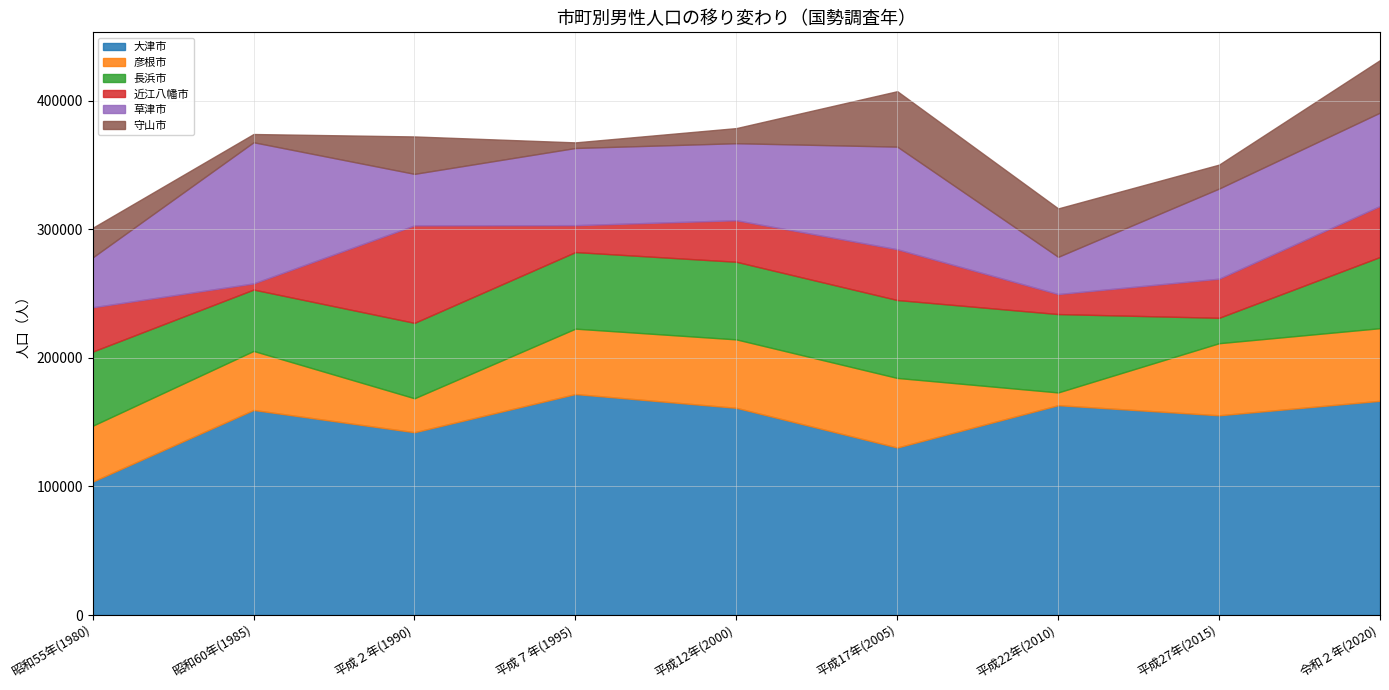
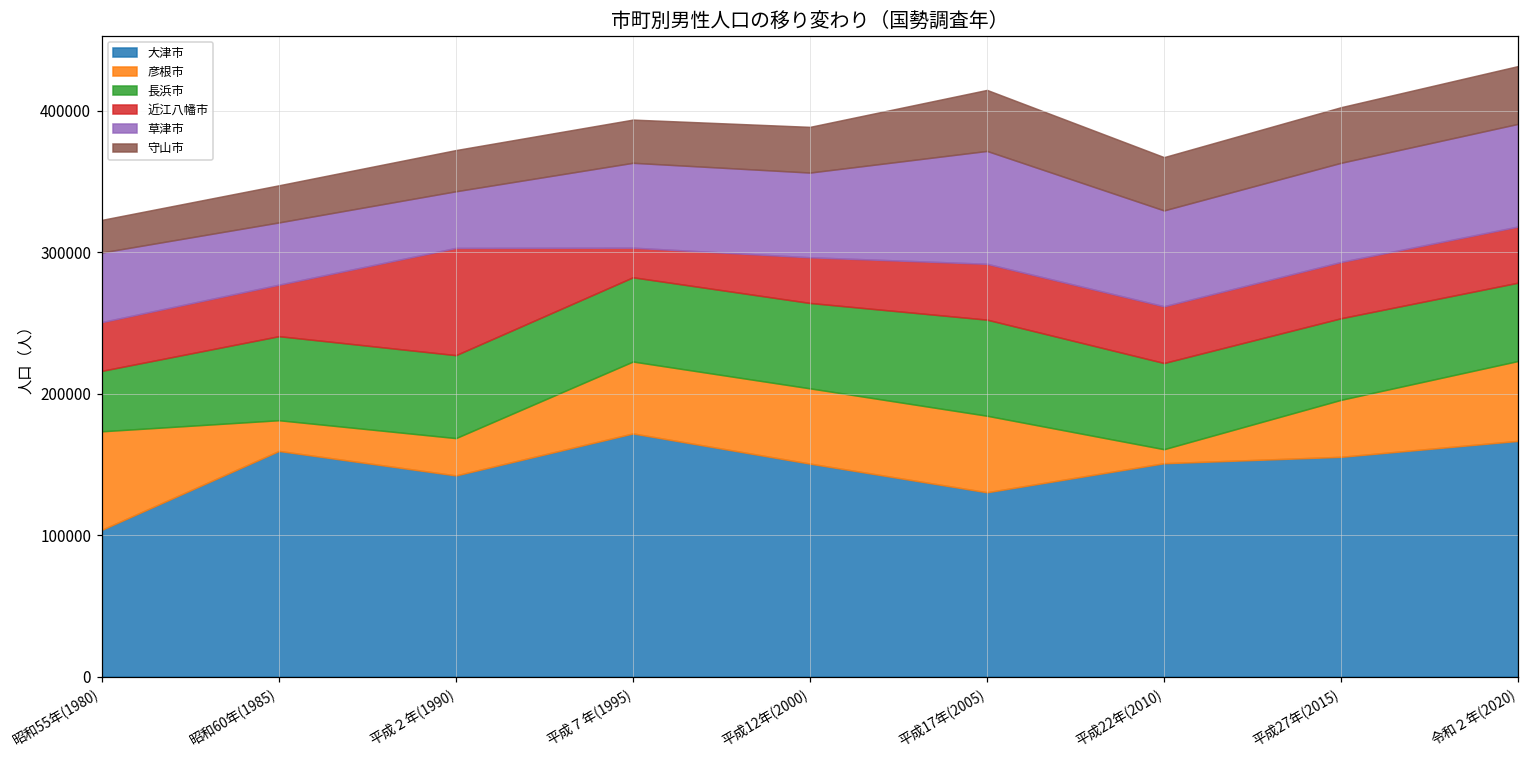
彦根市, 昭和55年(1980): 43000 -> 70000
長浜市, 昭和55年(1980): 58000 -> 43000
草津市, 昭和55年(1980): 39000 -> 49000
彦根市, 昭和60年(1985): 46000 -> 22000
長浜市, 昭和60年(1985): 48000 -> 59000
近江八幡市, 昭和60年(1985): 5000 -> 36000
草津市, 昭和60年(1985): 110000 -> 44000
守山市, 昭和60年(1985): 6000 -> 26000
守山市, 平成７年(1995): 4000 -> 31000
大津市, 平成12年(2000): 161000 -> 151000
守山市, 平成12年(2000): 12000 -> 32000
長浜市, 平成17年(2005): 61000 -> 68000
大津市, 平成22年(2010): 163000 -> 151000
近江八幡市, 平成22年(2010): 16000 -> 40000
草津市, 平成22年(2010): 29000 -> 68000
彦根市, 平成27年(2015): 56000 -> 40000
長浜市, 平成27年(2015): 20000 -> 58000
近江八幡市, 平成27年(2015): 30000 -> 40000
守山市, 平成27年(2015): 19000 -> 39000
